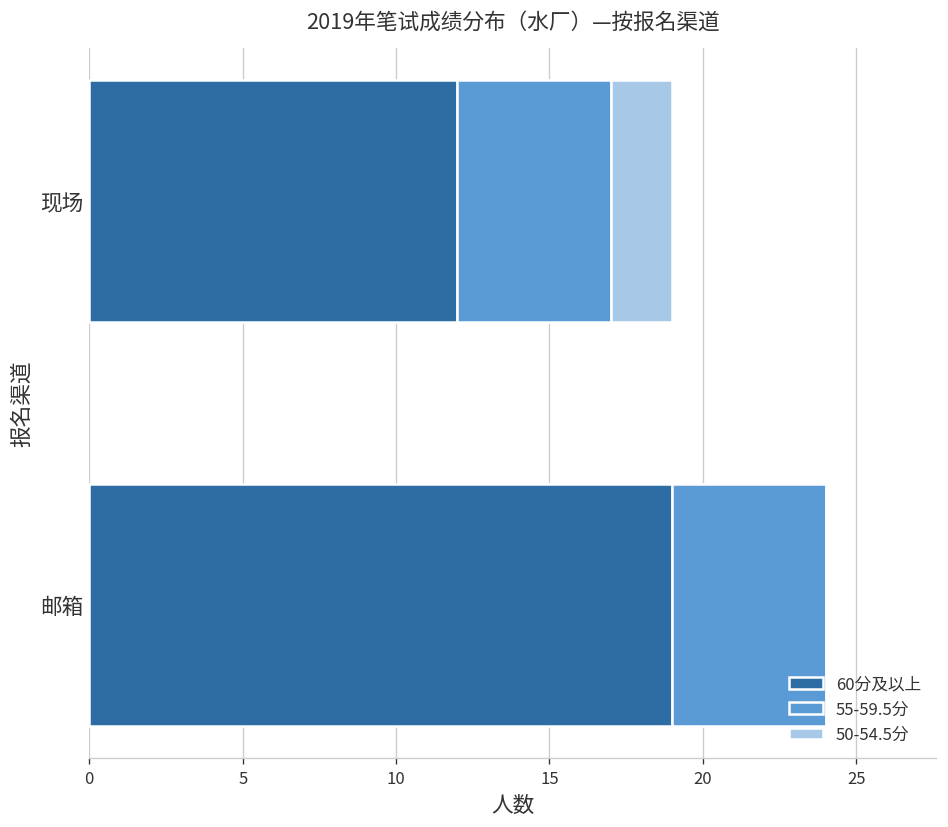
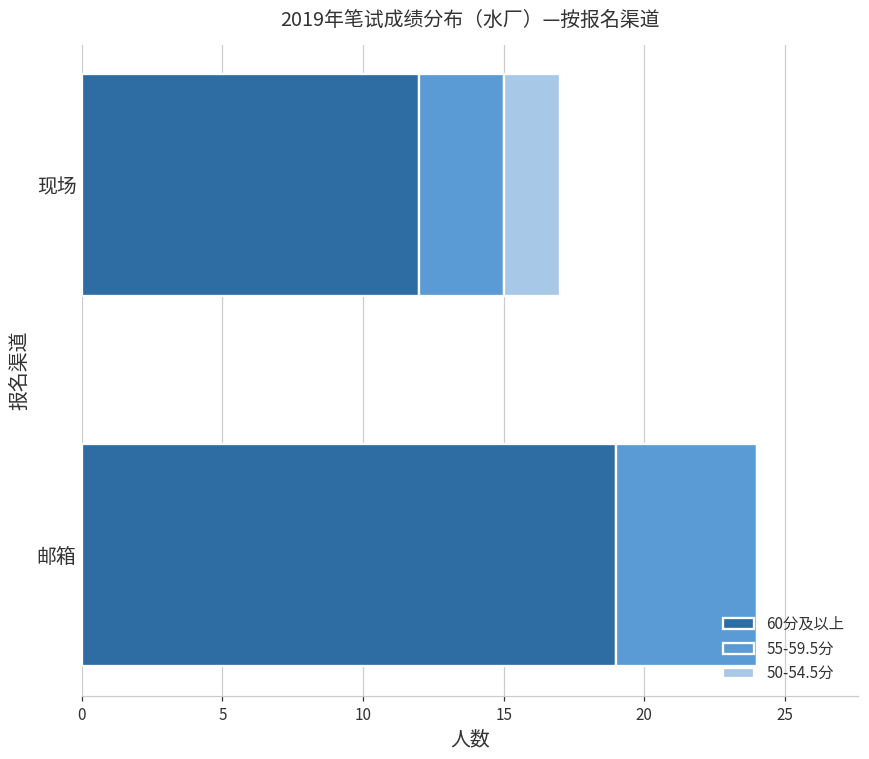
55-59.5分, 现场: 5 -> 3
